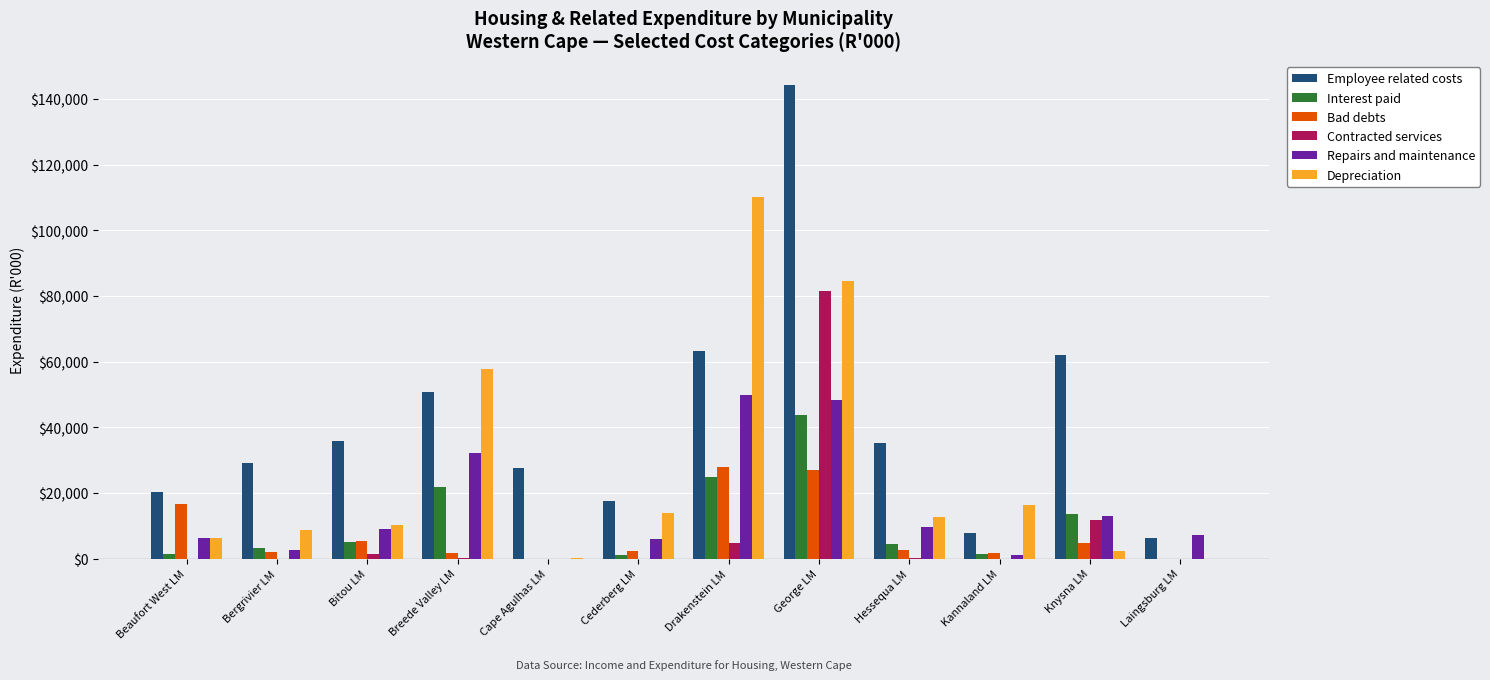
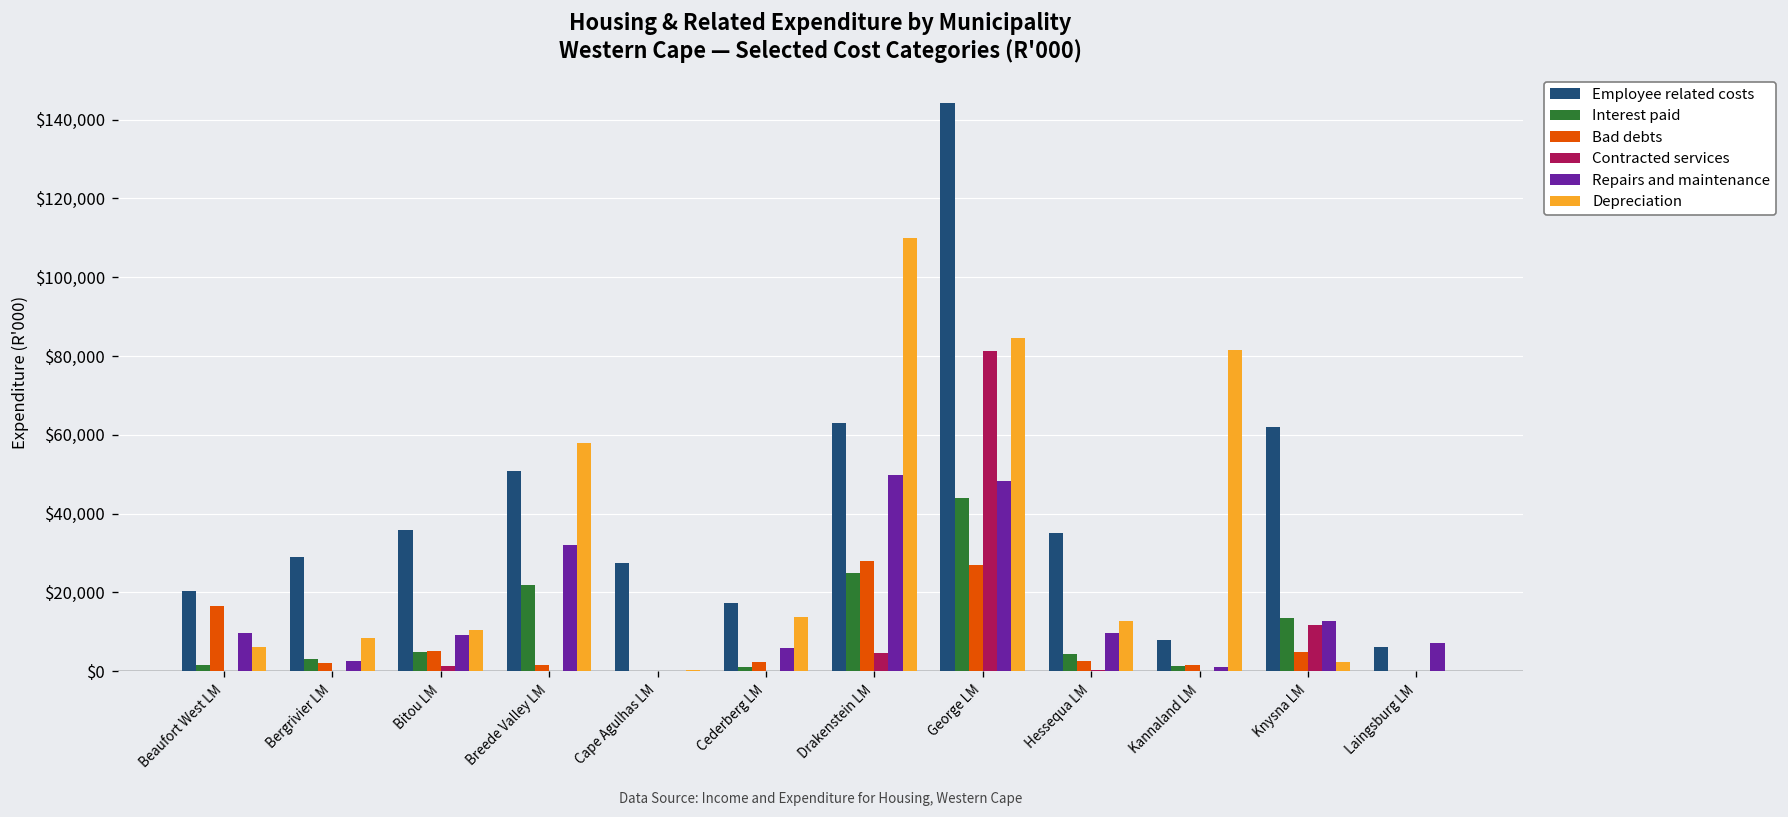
Repairs and maintenance, Beaufort West LM: $6,000 -> $10,000
Depreciation, Kannaland LM: $16,000 -> $81,000
